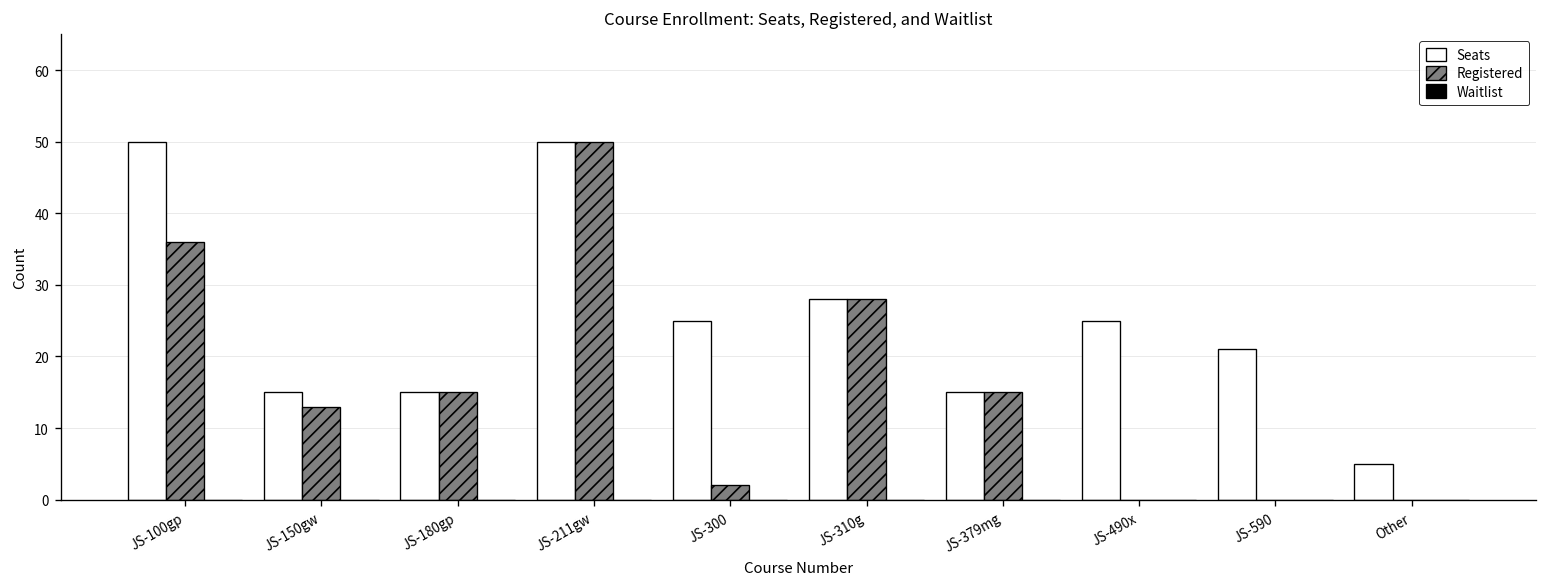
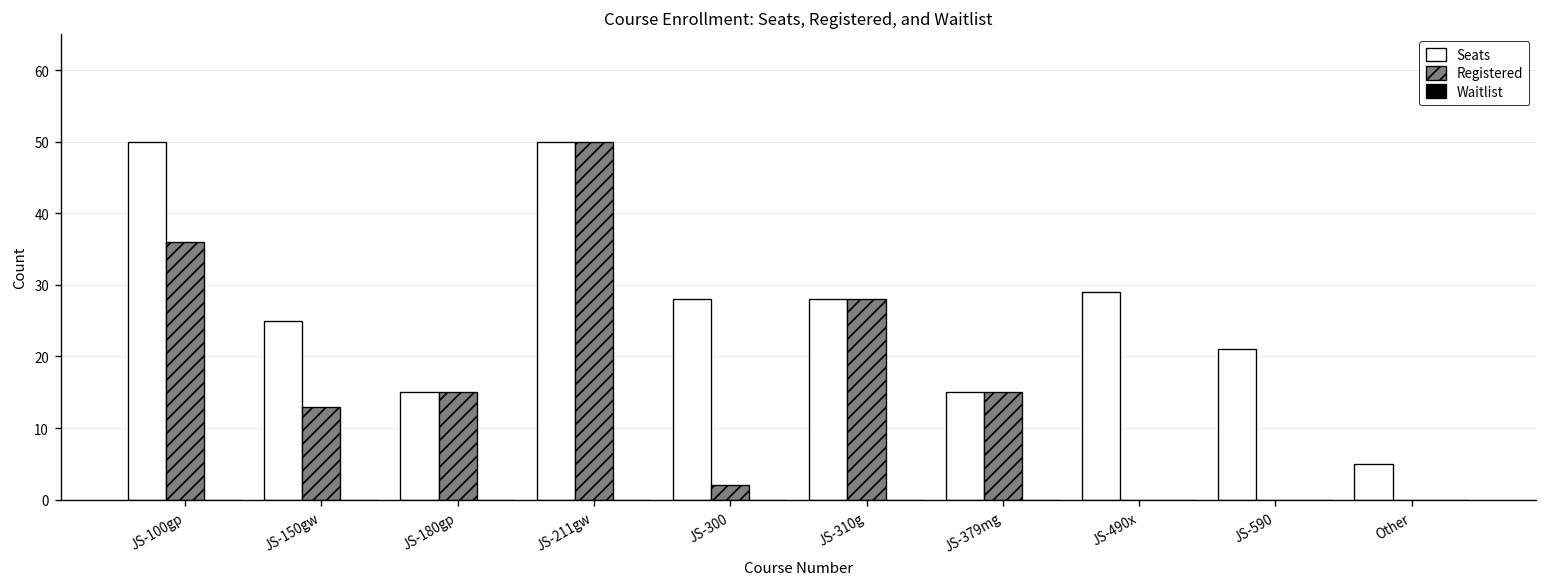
Seats, JS-150gw: 15 -> 25
Seats, JS-300: 25 -> 28
Seats, JS-490x: 25 -> 29
